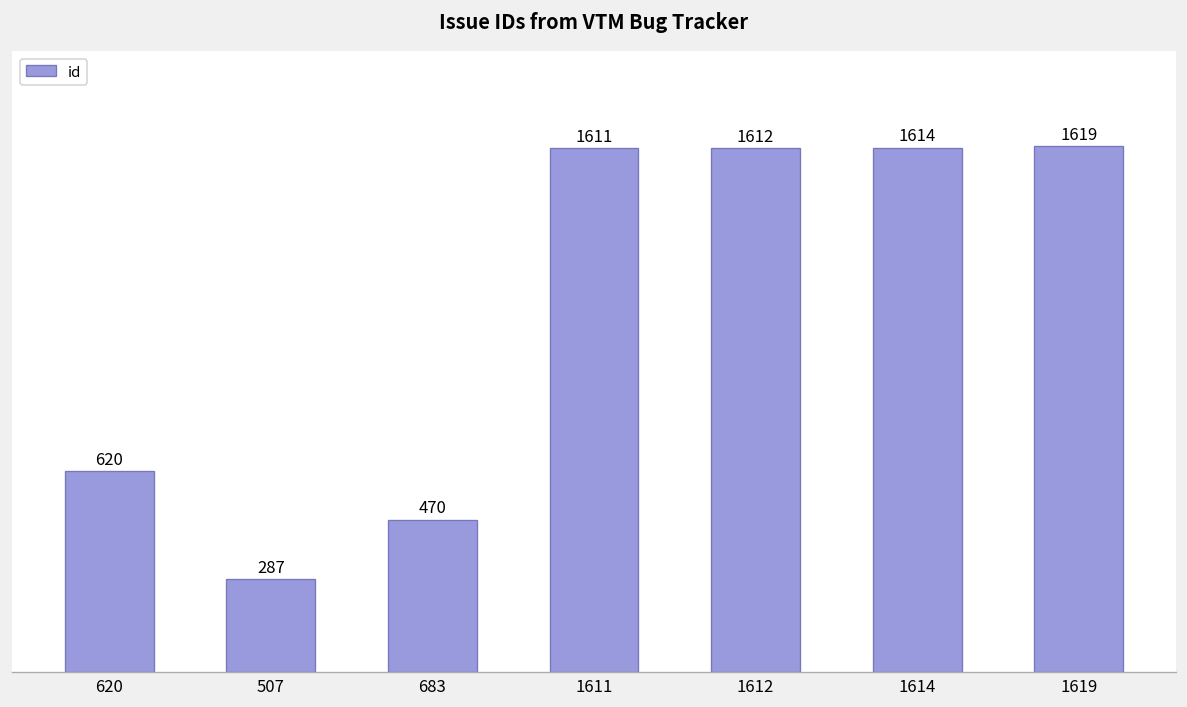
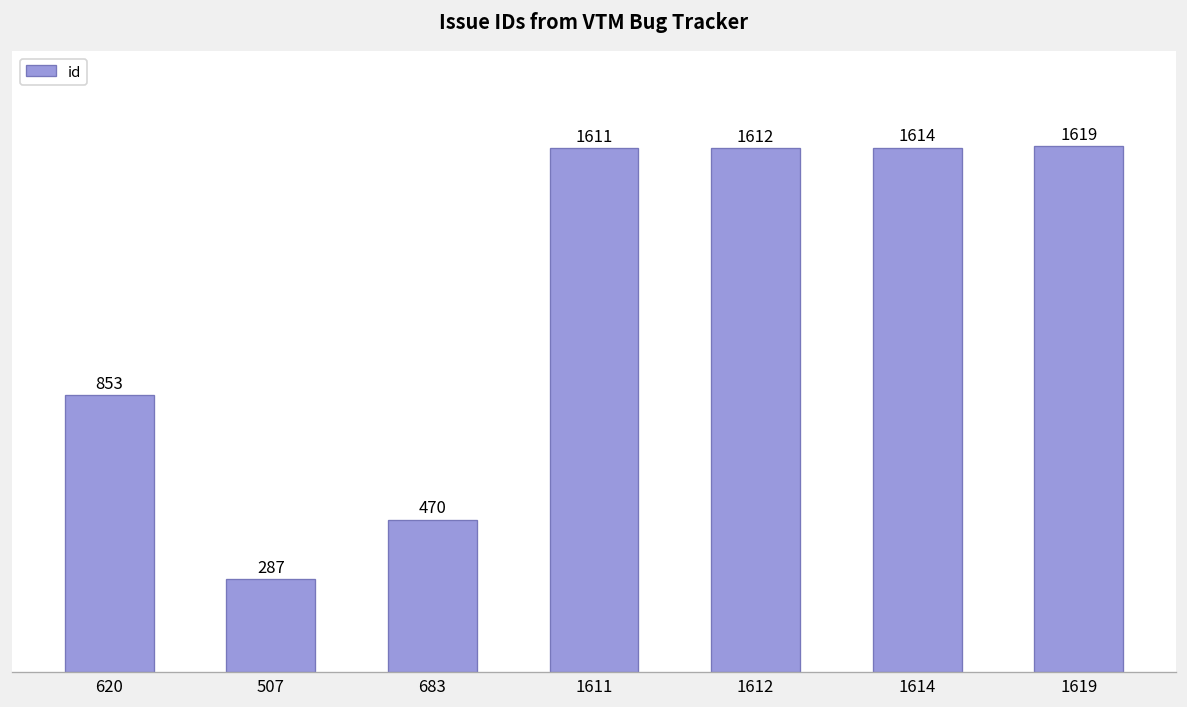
620: 620 -> 853
